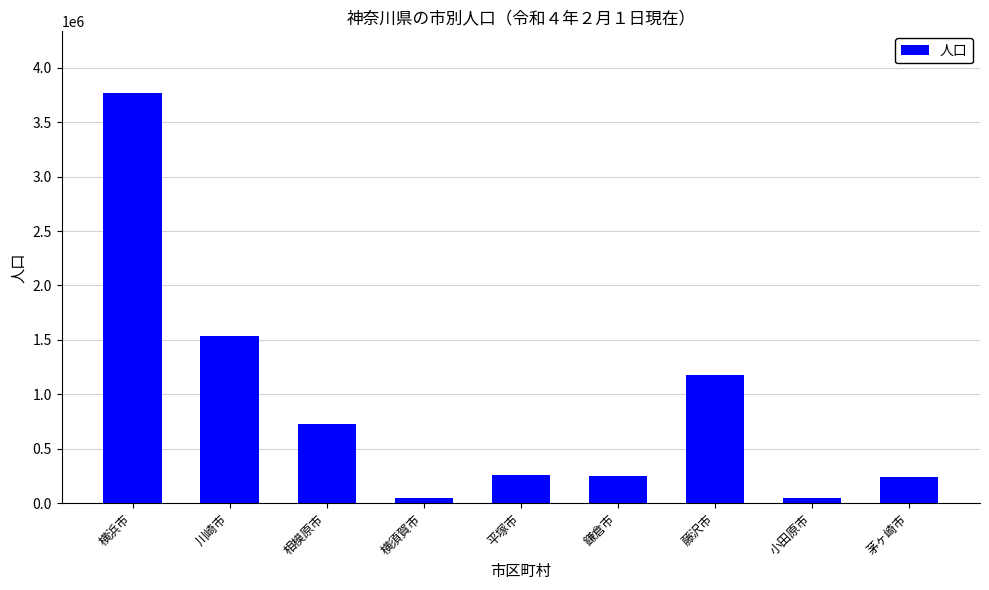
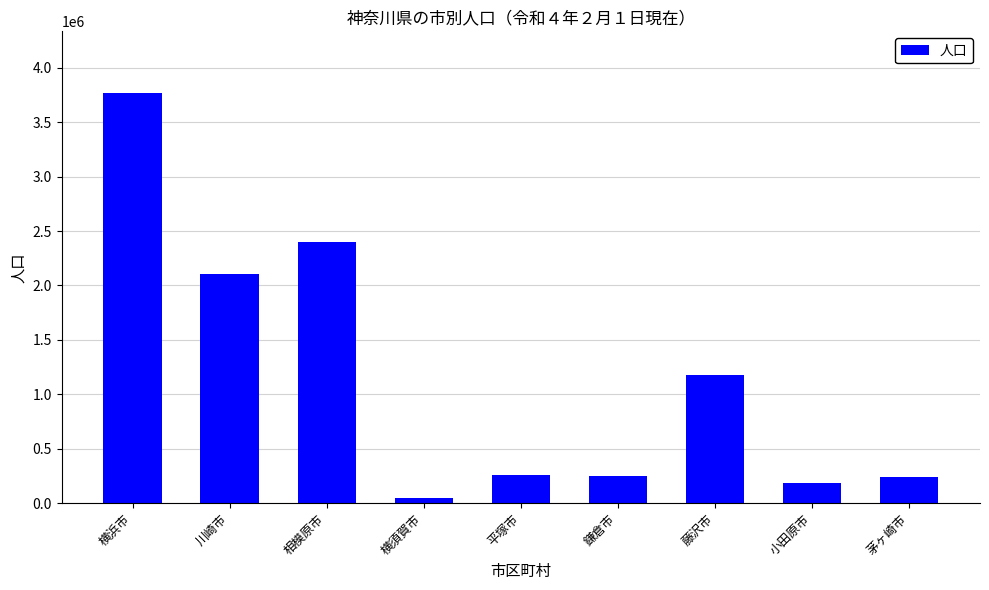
川崎市: 1540000 -> 2110000
相模原市: 730000 -> 2400000
小田原市: 50000 -> 190000
